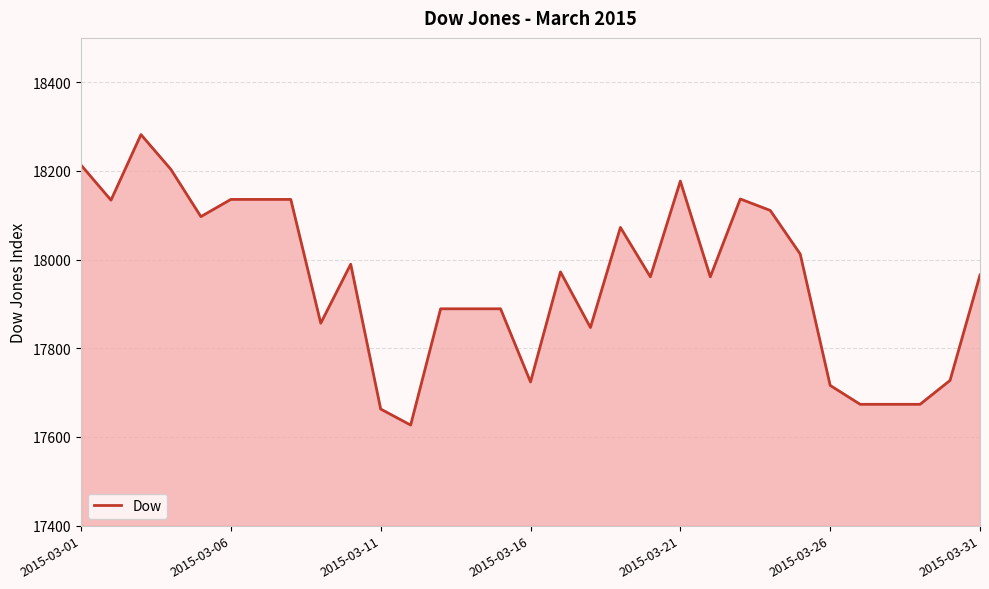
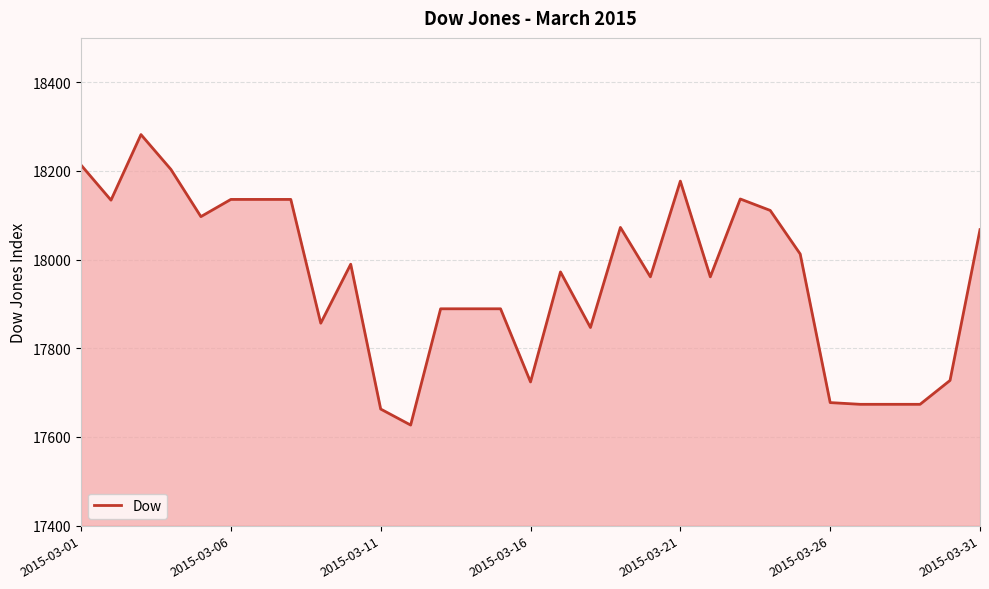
2015-03-26: 17720 -> 17680
2015-03-31: 17970 -> 18070
